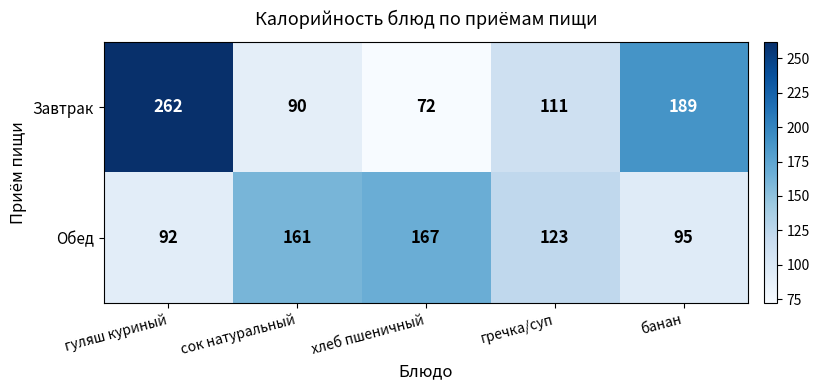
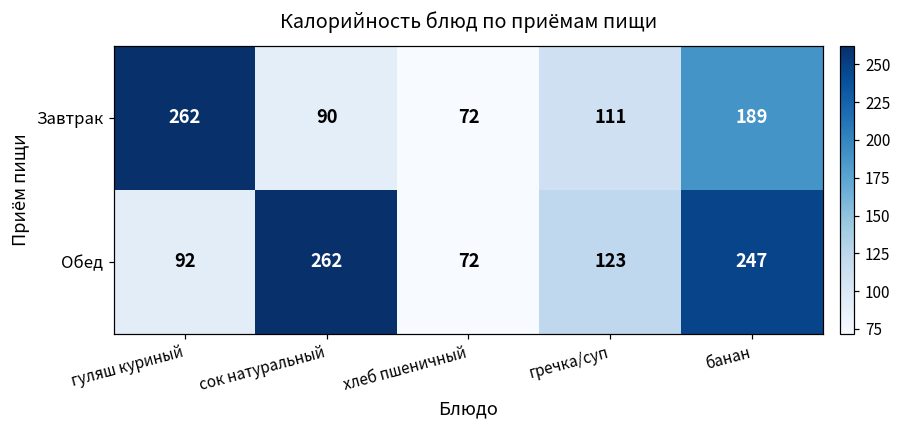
Обед, сок натуральный: 161 -> 262
Обед, хлеб пшеничный: 167 -> 72
Обед, банан: 95 -> 247
